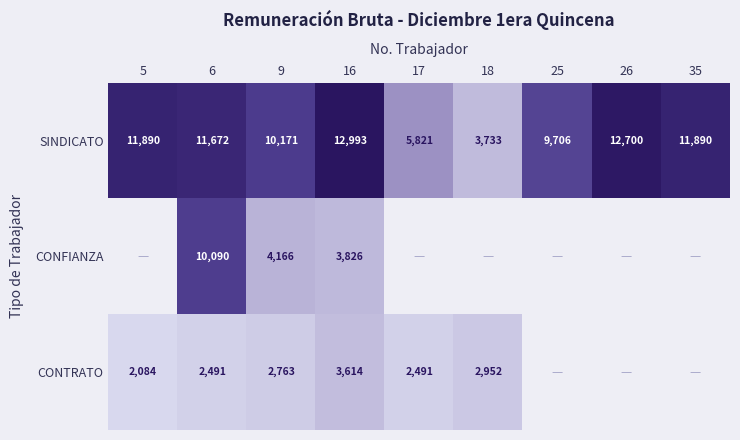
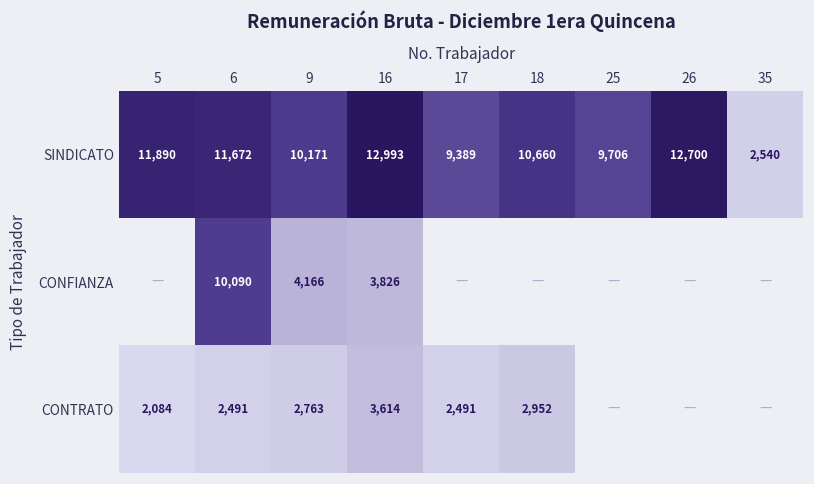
SINDICATO, 17: 5,821 -> 9,389
SINDICATO, 18: 3,733 -> 10,660
SINDICATO, 35: 11,890 -> 2,540
